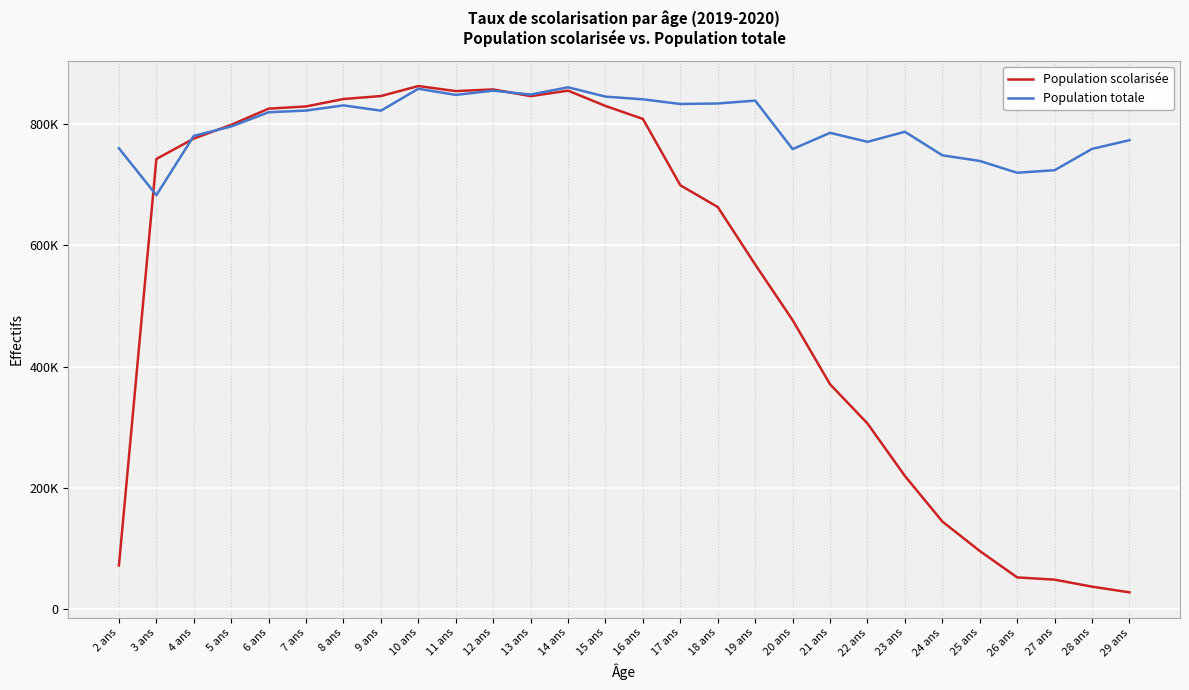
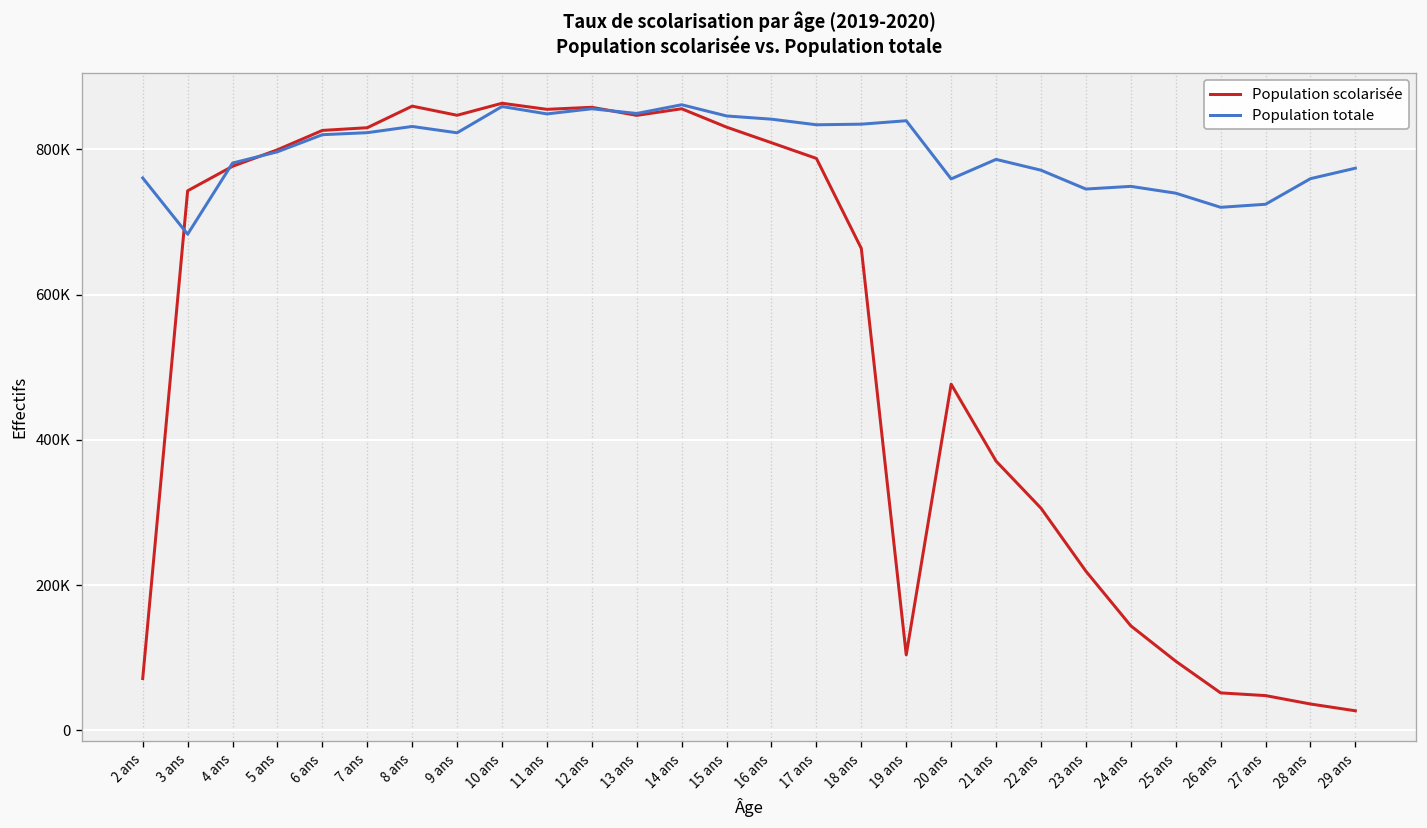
Population scolarisée, 8 ans: 840000 -> 860000
Population scolarisée, 17 ans: 700000 -> 790000
Population scolarisée, 19 ans: 570000 -> 100000
Population totale, 23 ans: 790000 -> 750000
